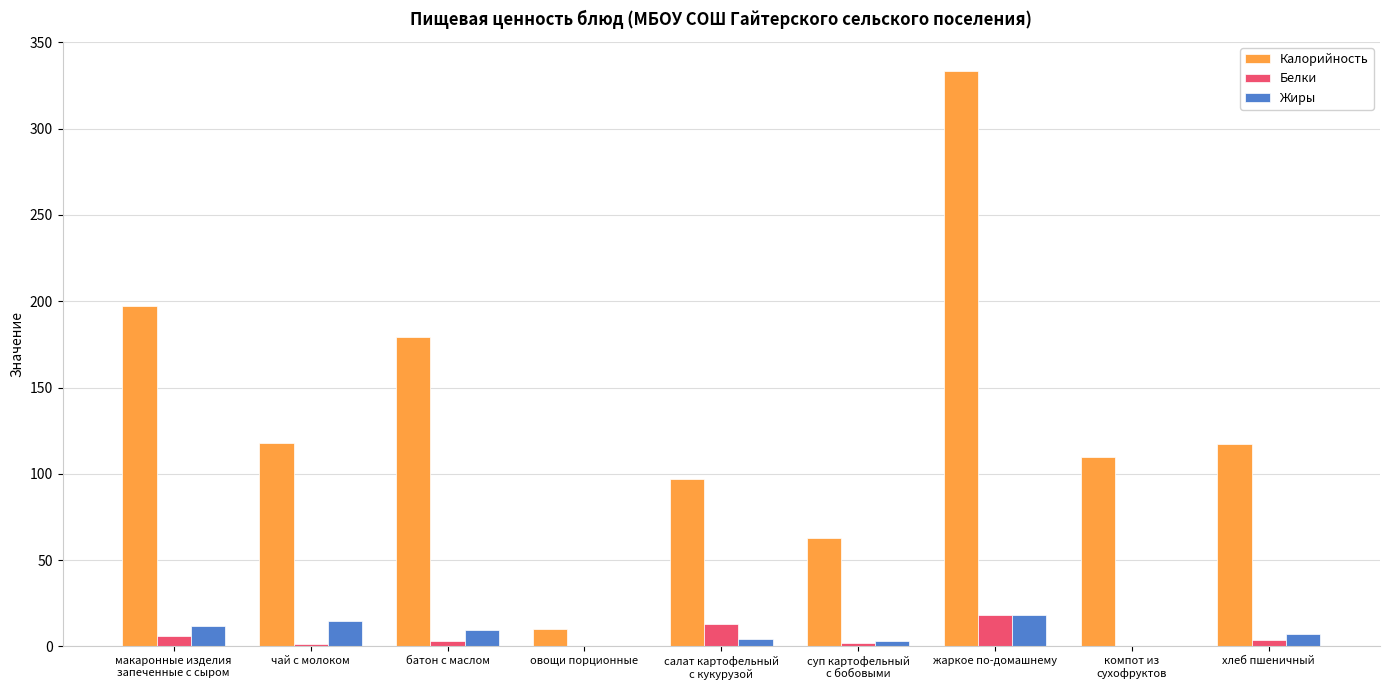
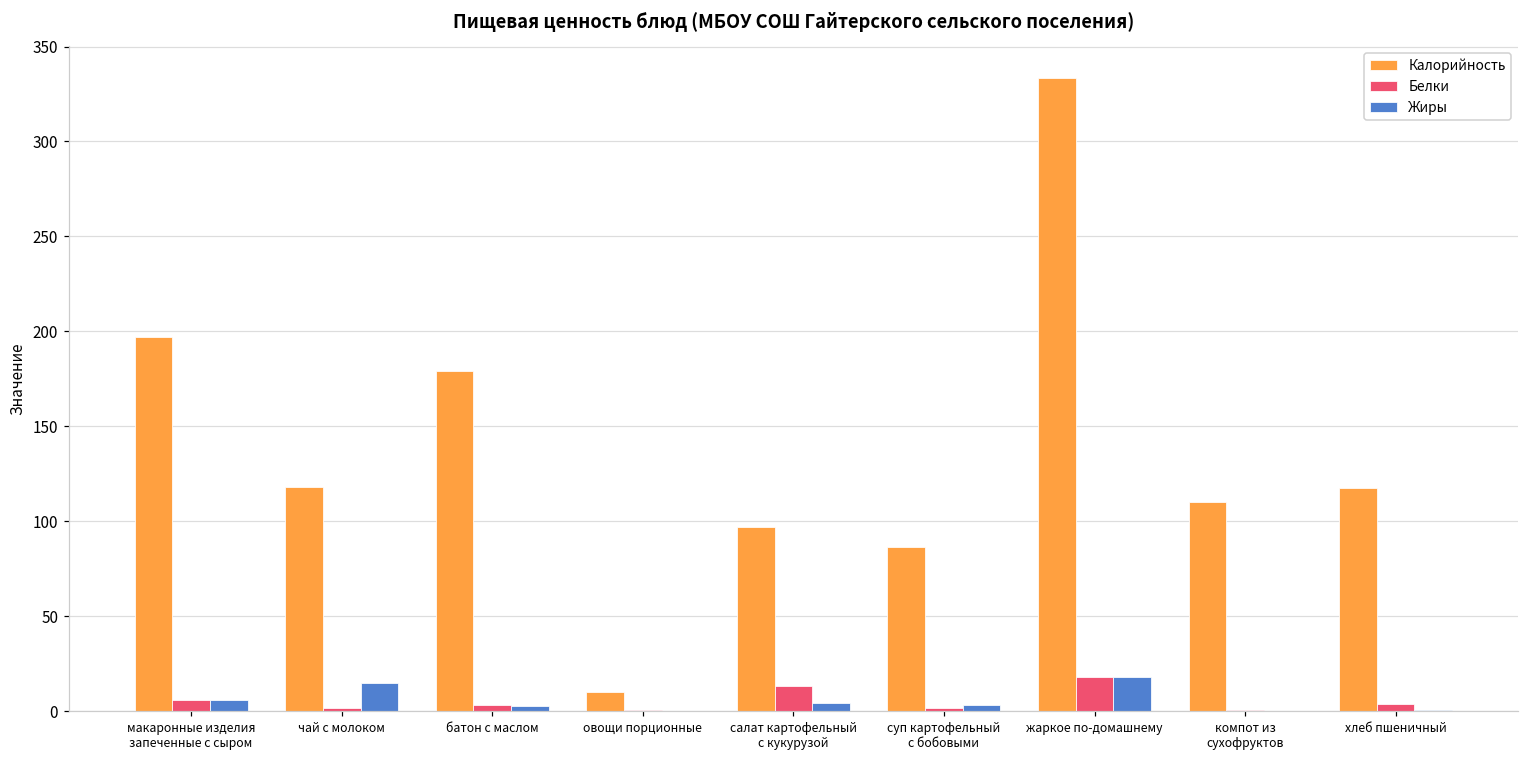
Жиры, макаронные изделия запеченные с сыром: 12 -> 6
Жиры, батон с маслом: 9 -> 3
Калорийность, суп картофельный с бобовыми: 63 -> 86
Жиры, хлеб пшеничный: 7 -> 0
